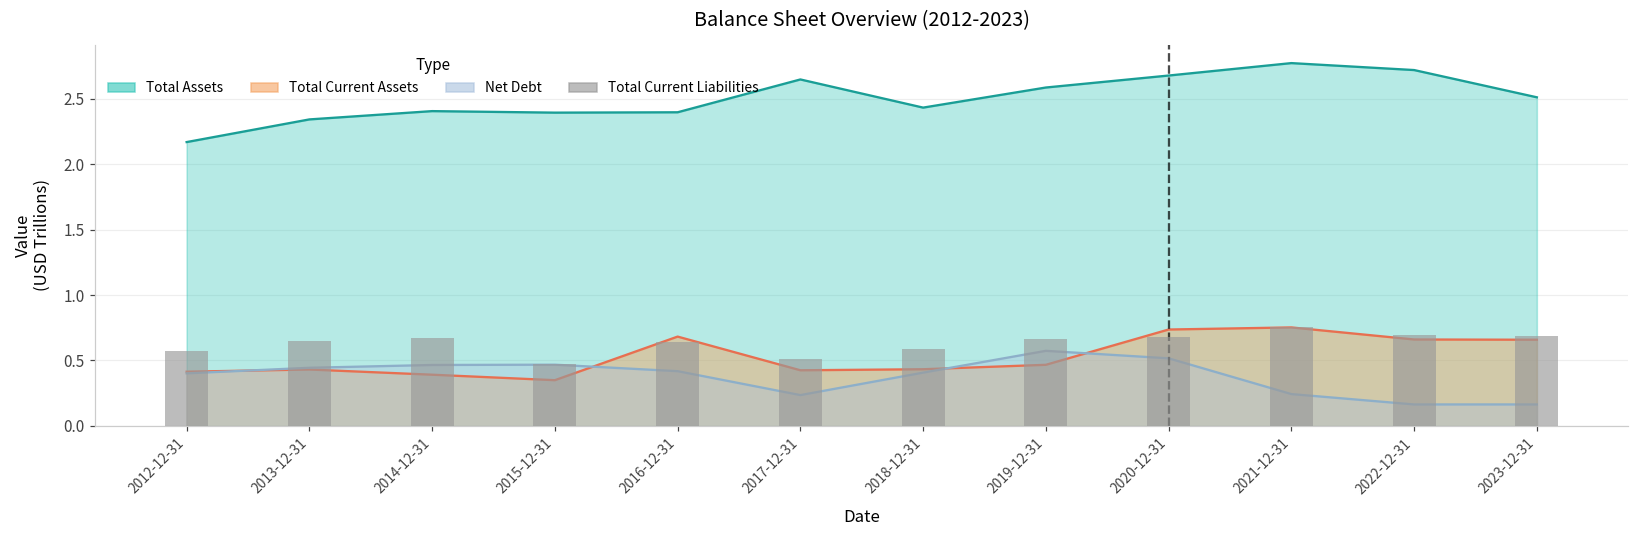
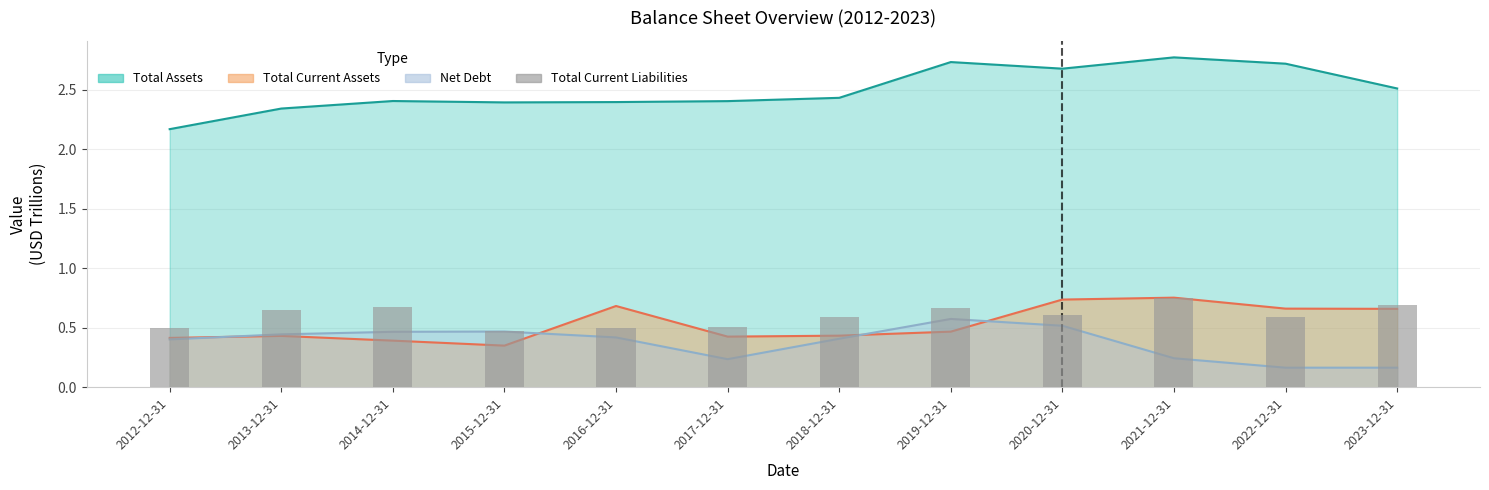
Total Current Liabilities, 2012-12-31: 0.57 -> 0.50
Total Current Liabilities, 2016-12-31: 0.64 -> 0.50
Total Assets, 2017-12-31: 2.65 -> 2.40
Total Assets, 2019-12-31: 2.59 -> 2.73
Total Current Liabilities, 2020-12-31: 0.68 -> 0.61
Total Current Liabilities, 2022-12-31: 0.70 -> 0.59
